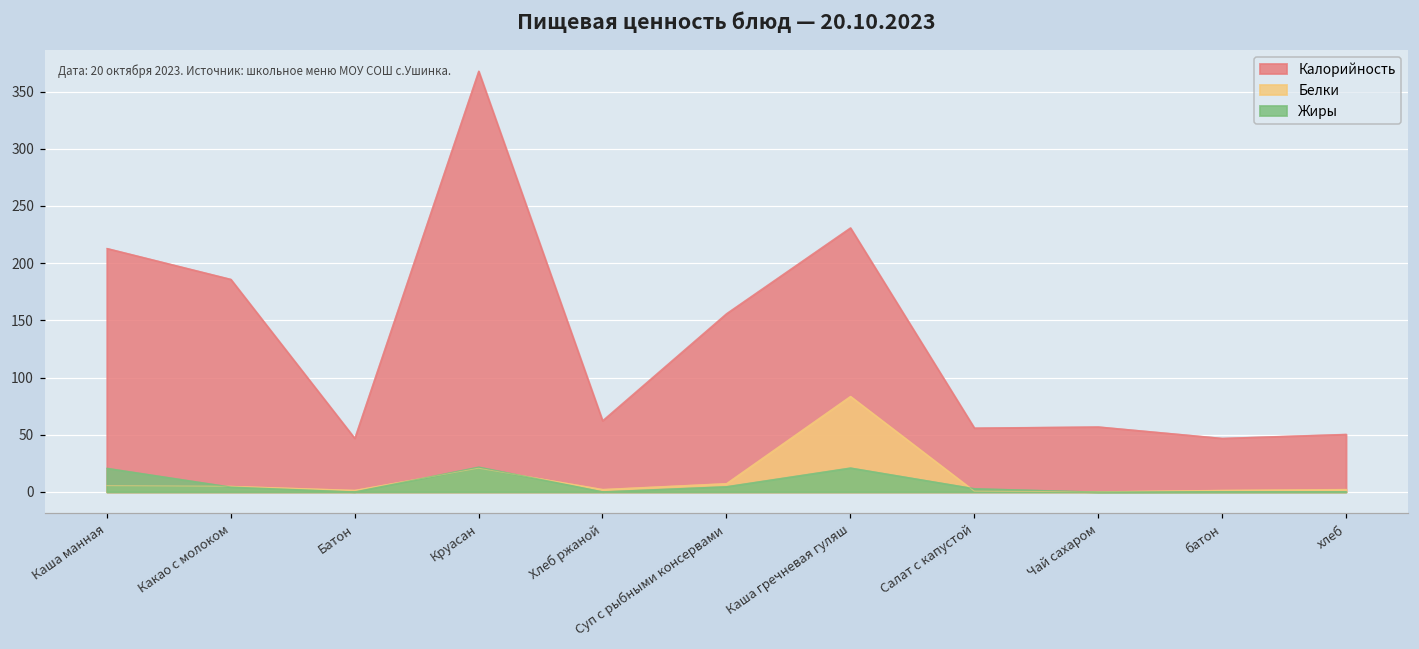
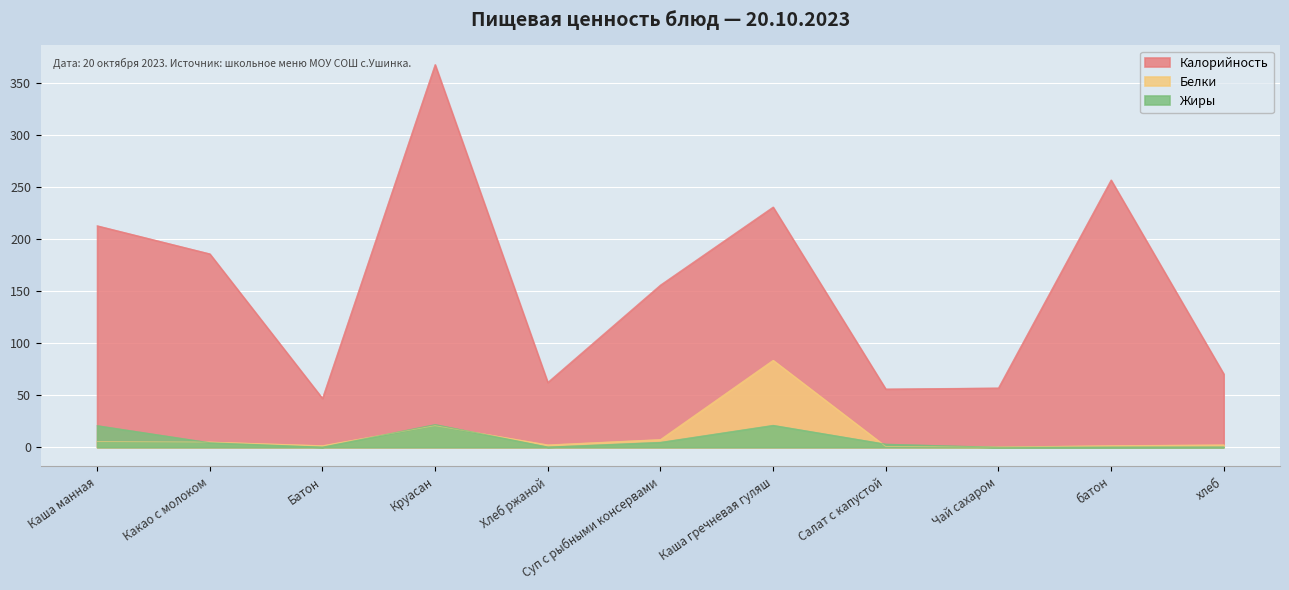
Калорийность, батон: 47 -> 257
Калорийность, хлеб: 51 -> 71
